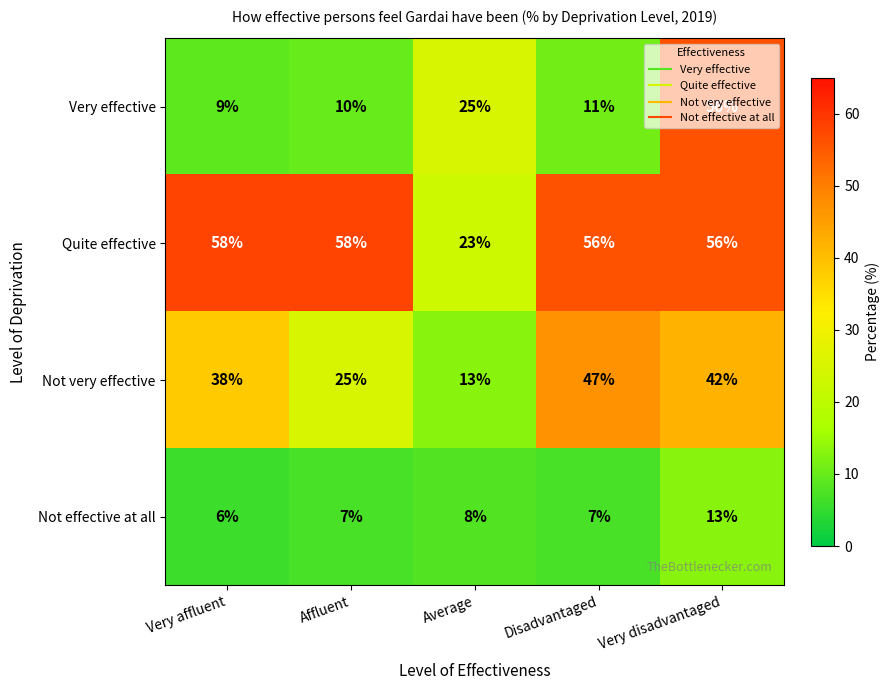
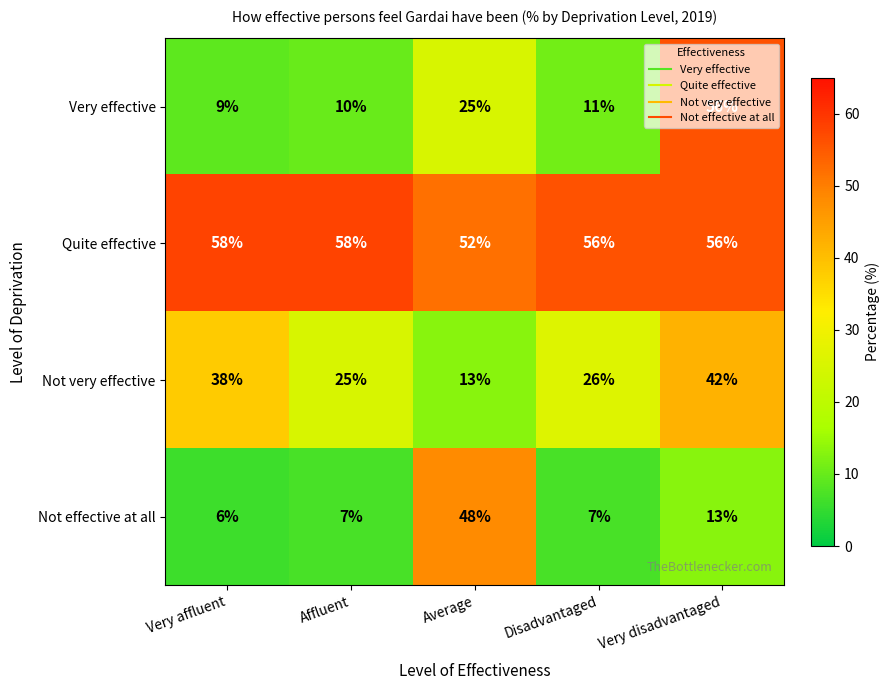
Quite effective, Average: 23% -> 52%
Not very effective, Disadvantaged: 47% -> 26%
Not effective at all, Average: 8% -> 48%
